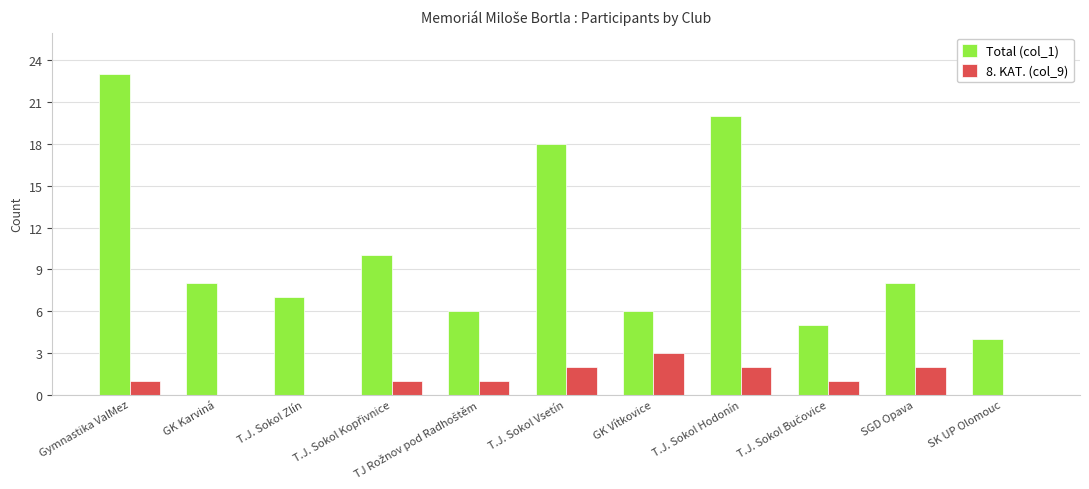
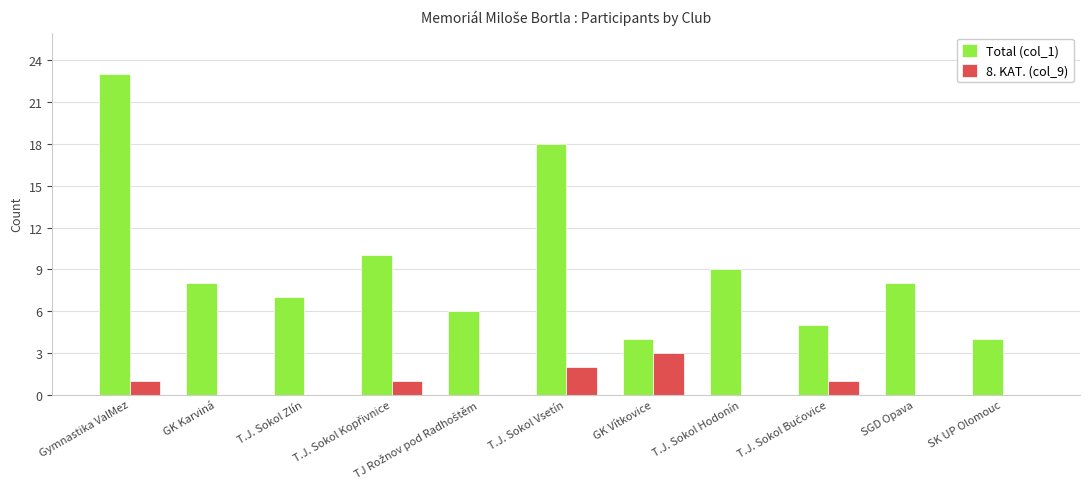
8. KAT. (col_9), TJ Rožnov pod Radhoštěm: 1 -> 0
Total (col_1), GK Vítkovice: 6 -> 4
Total (col_1), T.J. Sokol Hodonín: 20 -> 9
8. KAT. (col_9), T.J. Sokol Hodonín: 2 -> 0
8. KAT. (col_9), SGD Opava: 2 -> 0
